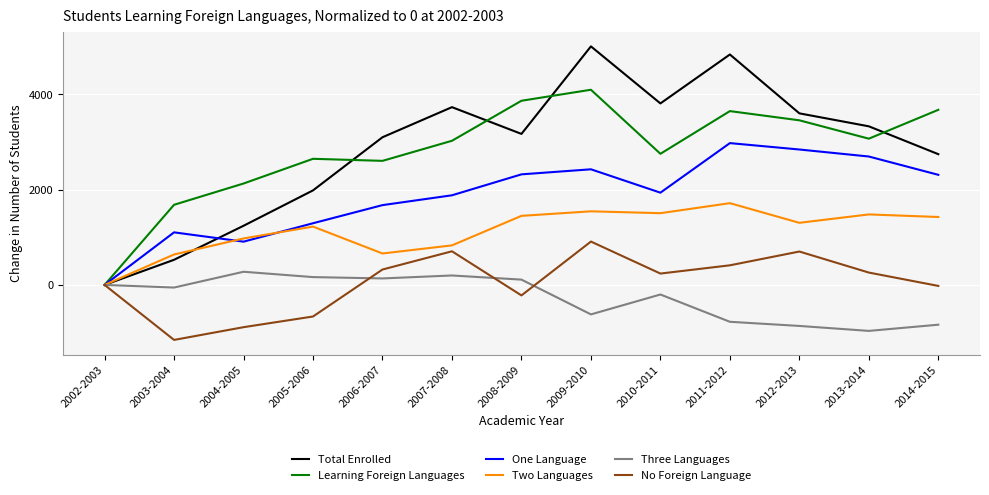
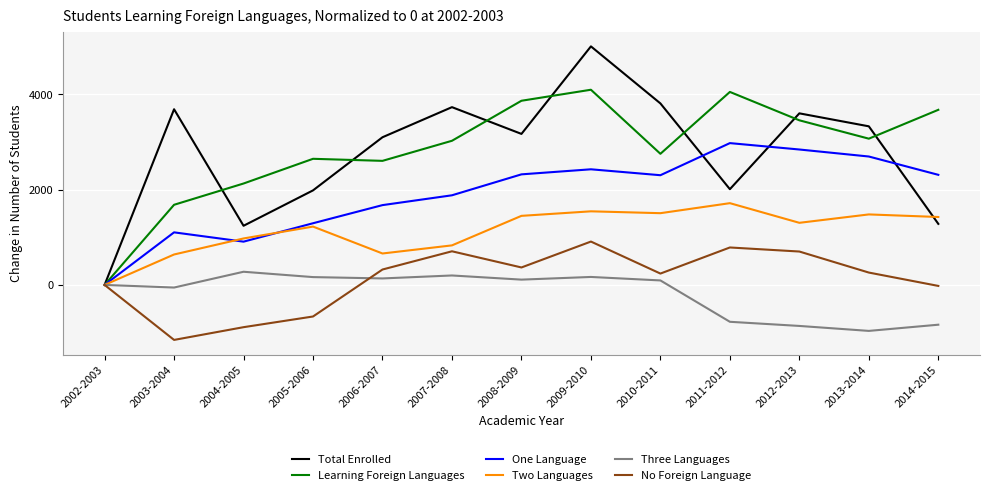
Total Enrolled, 2003-2004: 500 -> 3700
No Foreign Language, 2008-2009: -200 -> 400
Three Languages, 2009-2010: -600 -> 200
One Language, 2010-2011: 1900 -> 2300
Three Languages, 2010-2011: -200 -> 100
Total Enrolled, 2011-2012: 4800 -> 2000
Learning Foreign Languages, 2011-2012: 3600 -> 4000
No Foreign Language, 2011-2012: 400 -> 800
Total Enrolled, 2014-2015: 2700 -> 1300
